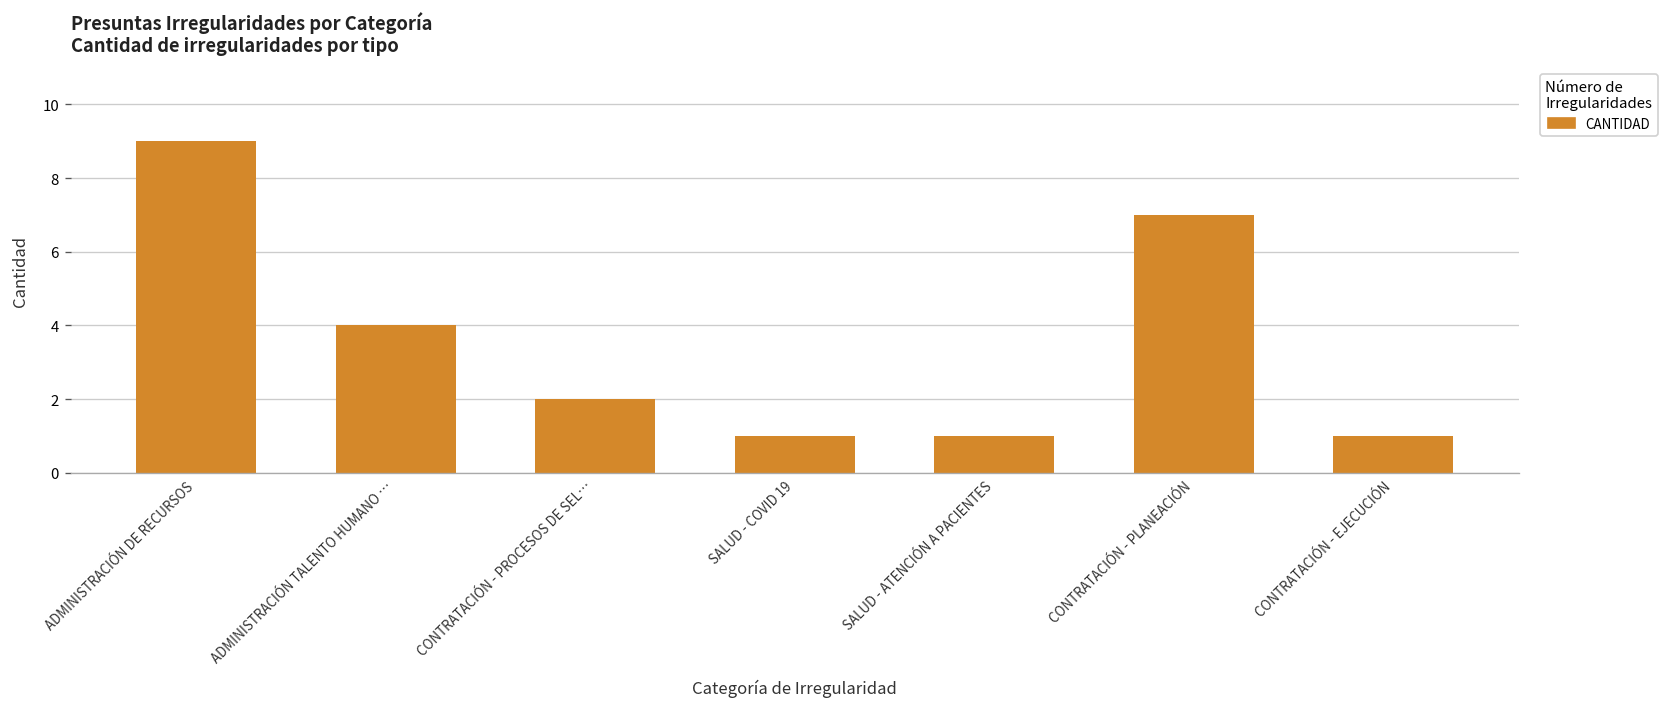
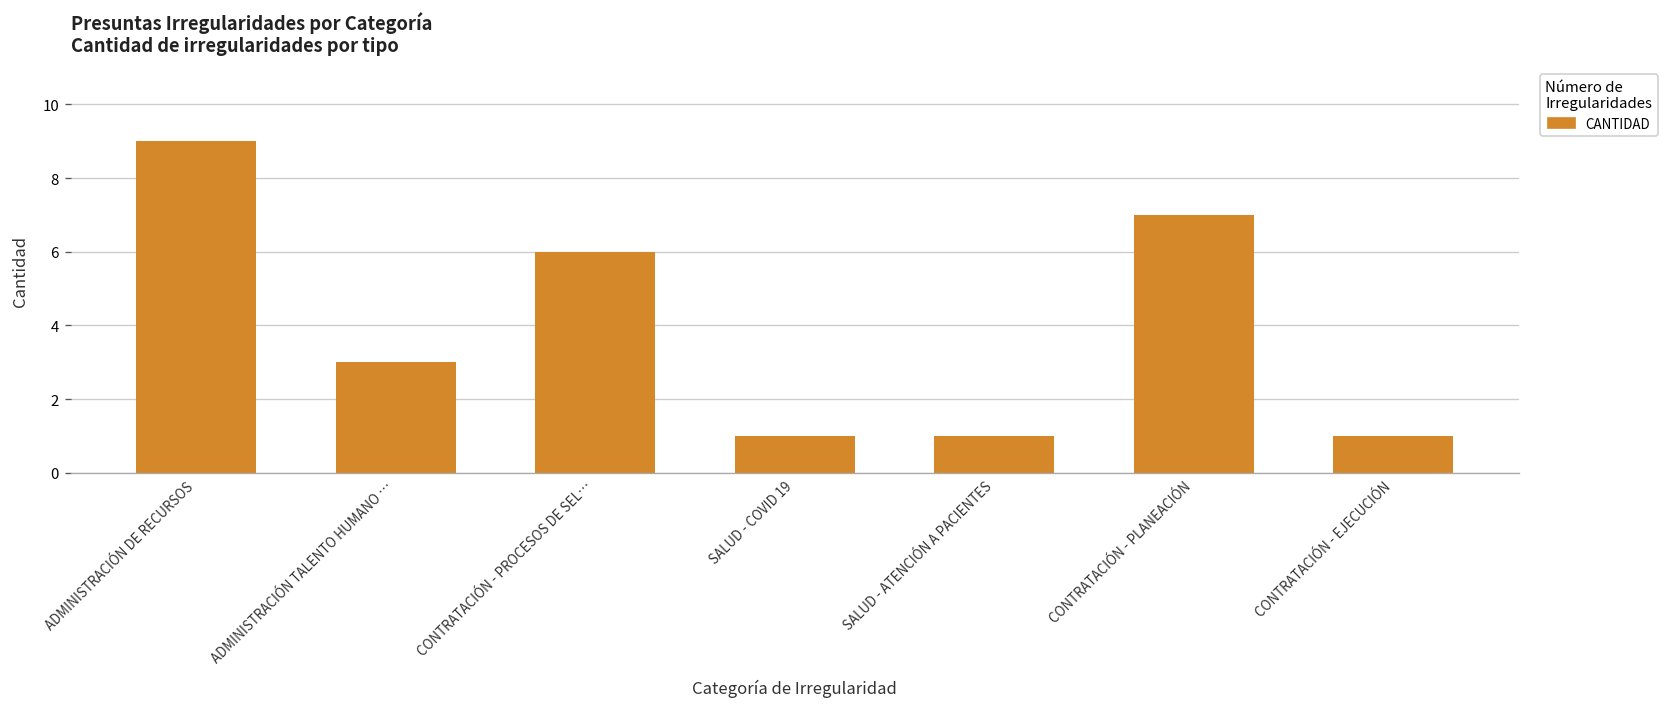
ADMINISTRACIÓN TALENTO HUMANO …: 4 -> 3
CONTRATACIÓN - PROCESOS DE SEL…: 2 -> 6
